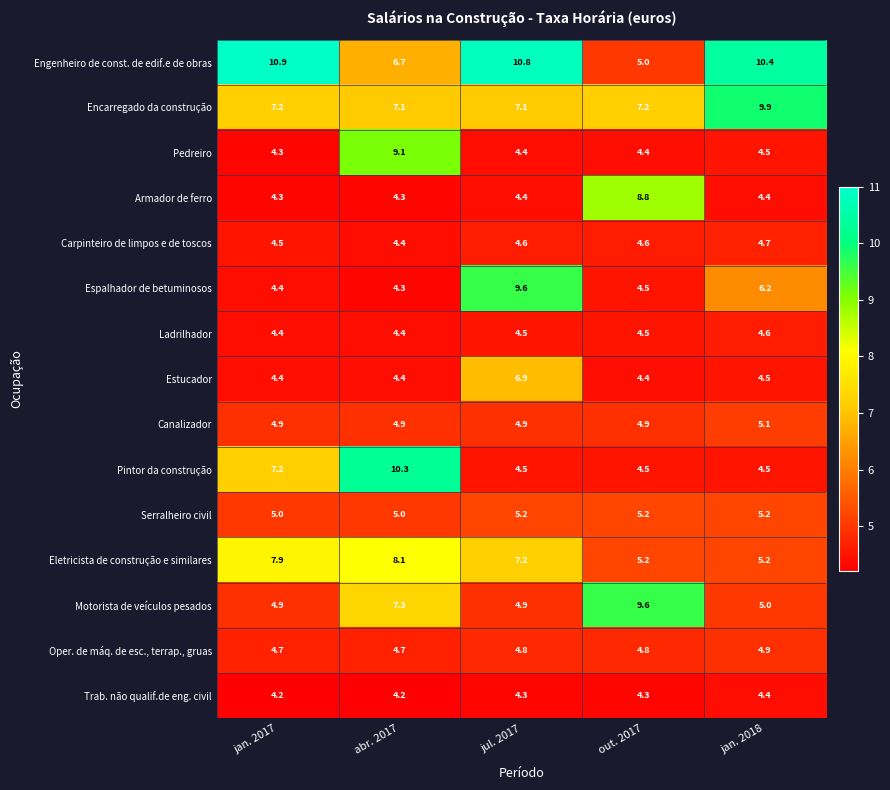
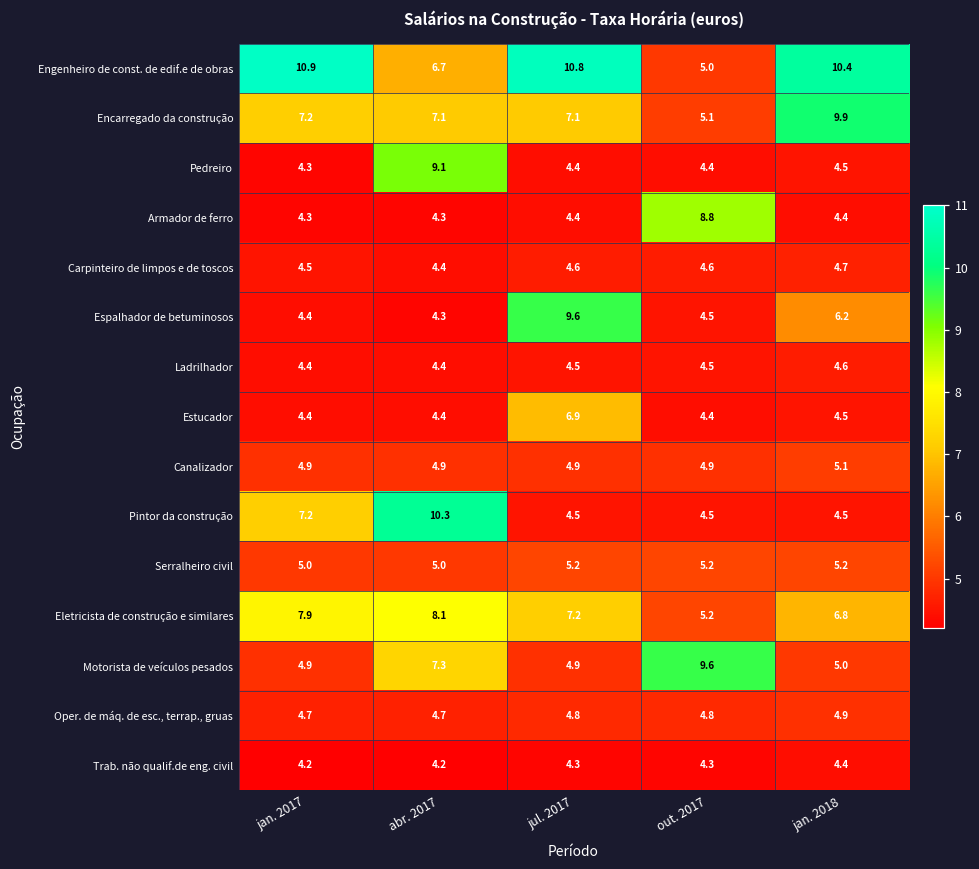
Encarregado da construção, out. 2017: 7.2 -> 5.1
Eletricista de construção e similares, jan. 2018: 5.2 -> 6.8
